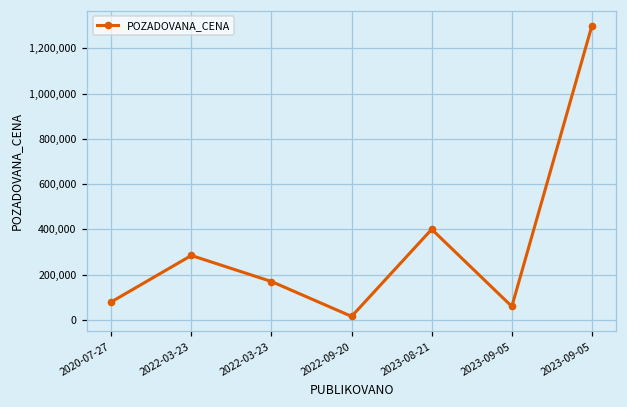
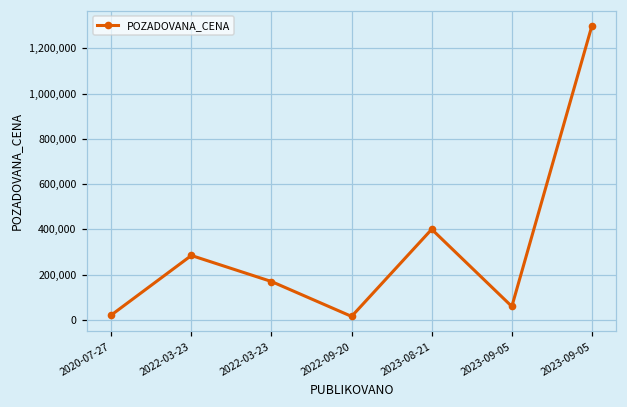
2020-07-27: 80,000 -> 20,000
